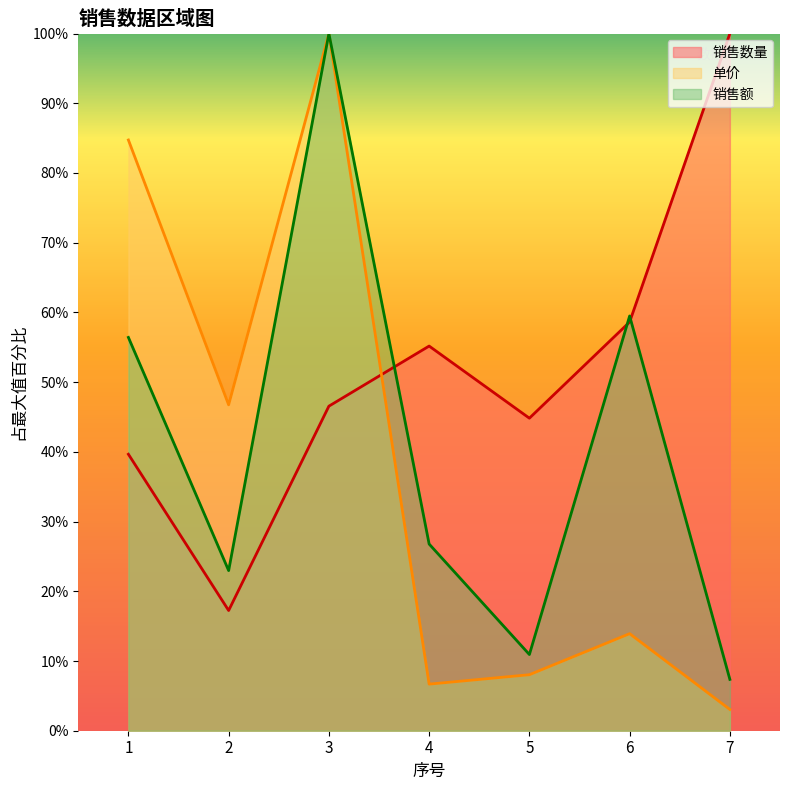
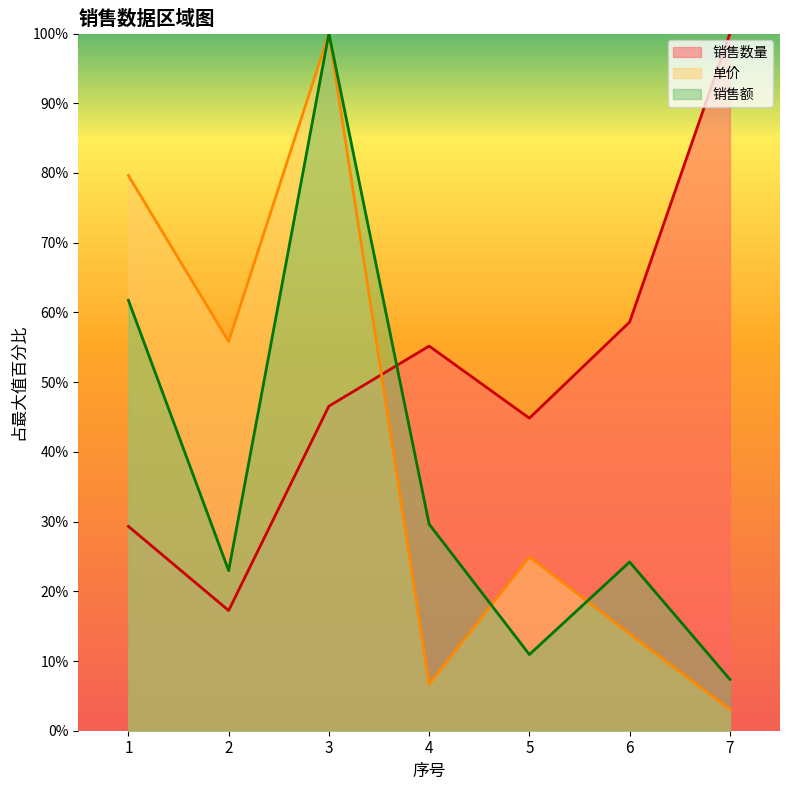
销售数量, 1: 40% -> 29%
单价, 1: 85% -> 80%
销售额, 1: 56% -> 62%
单价, 2: 47% -> 56%
销售额, 4: 27% -> 30%
单价, 5: 8% -> 25%
销售额, 6: 59% -> 24%
